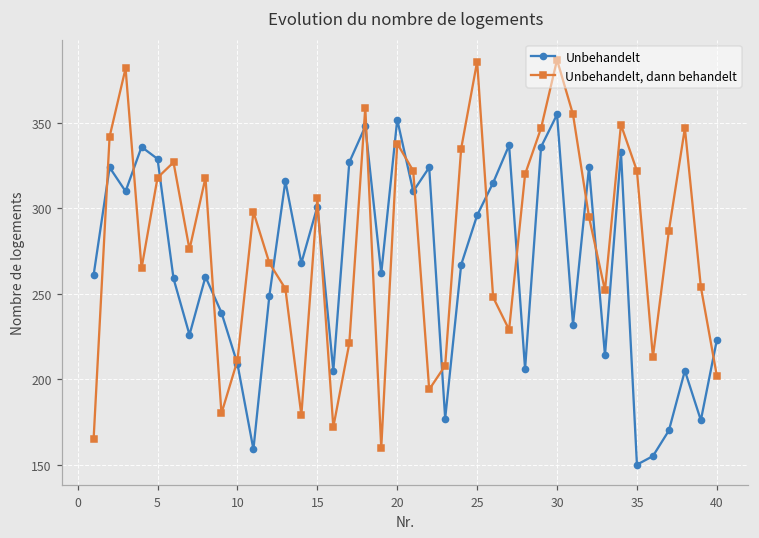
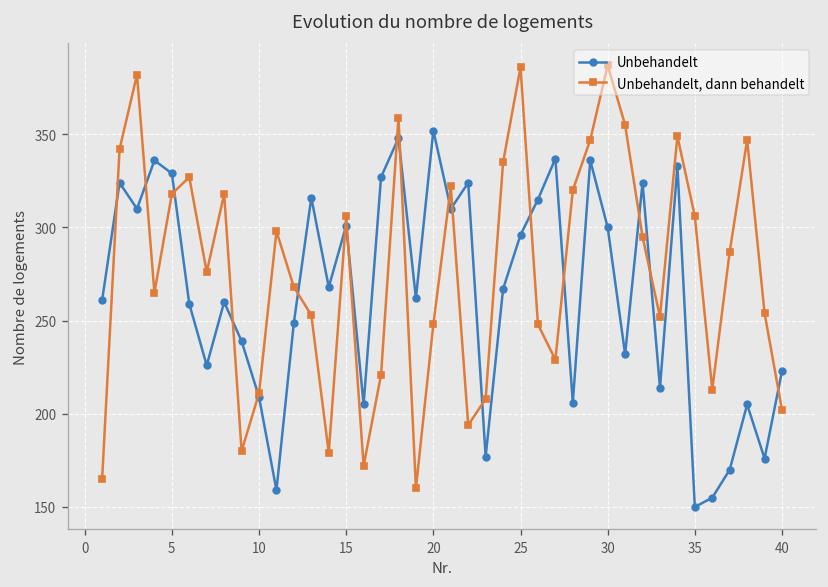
Unbehandelt, dann behandelt, 20: 338 -> 248
Unbehandelt, 30: 355 -> 300
Unbehandelt, dann behandelt, 35: 322 -> 306
